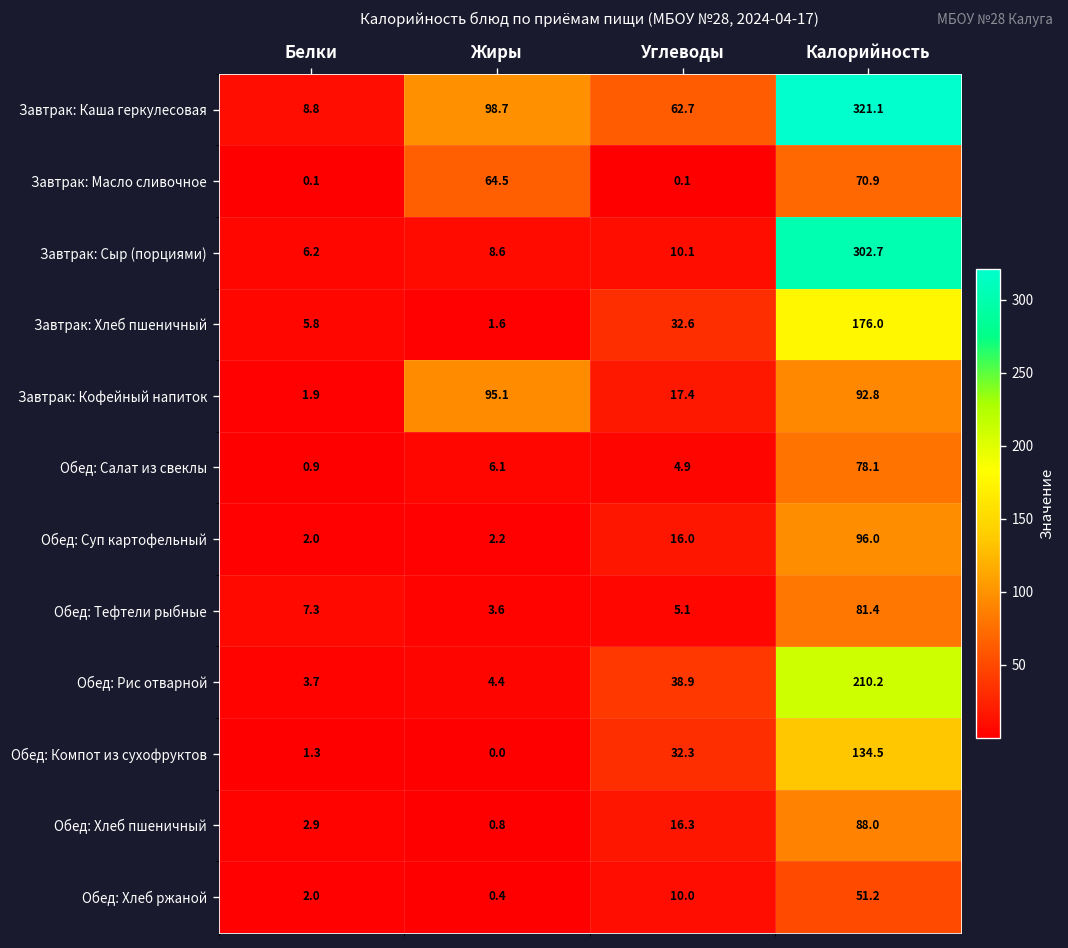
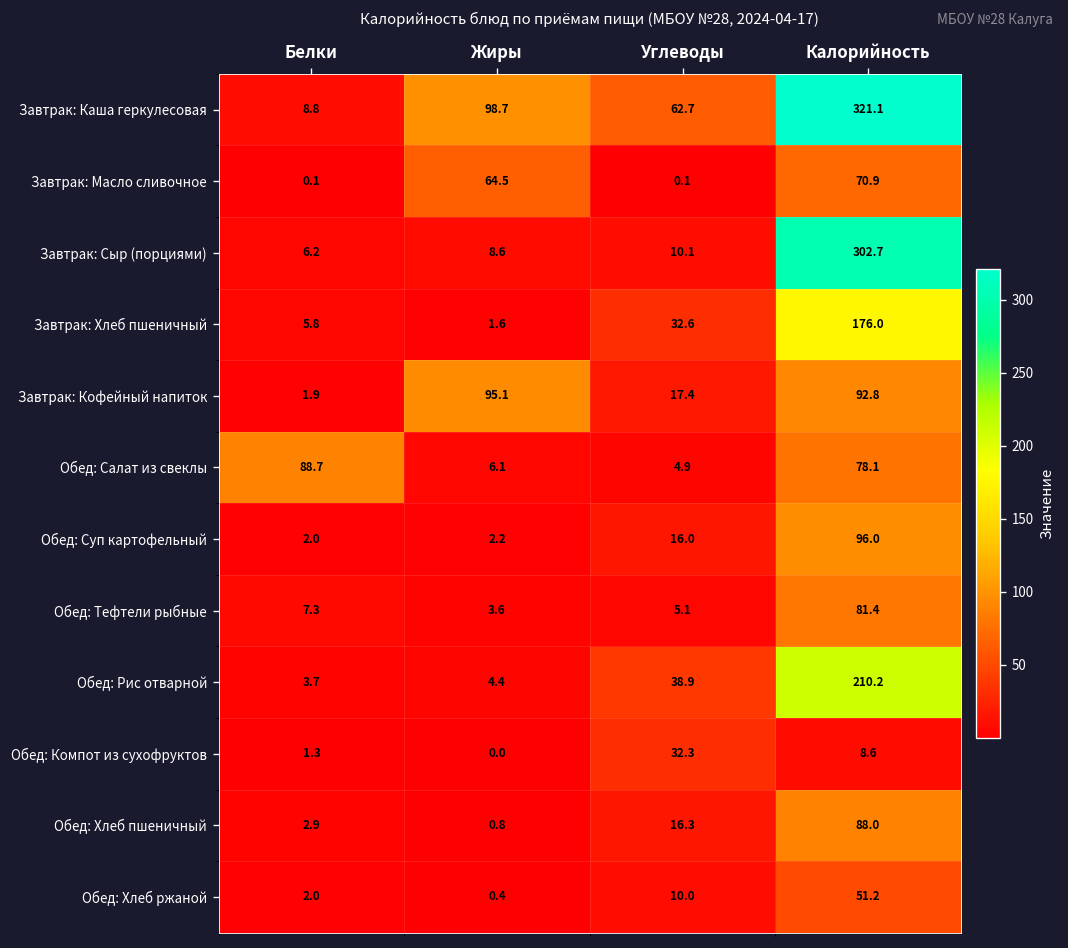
Обед: Салат из свеклы, Белки: 0.9 -> 88.7
Обед: Компот из сухофруктов, Калорийность: 134.5 -> 8.6
